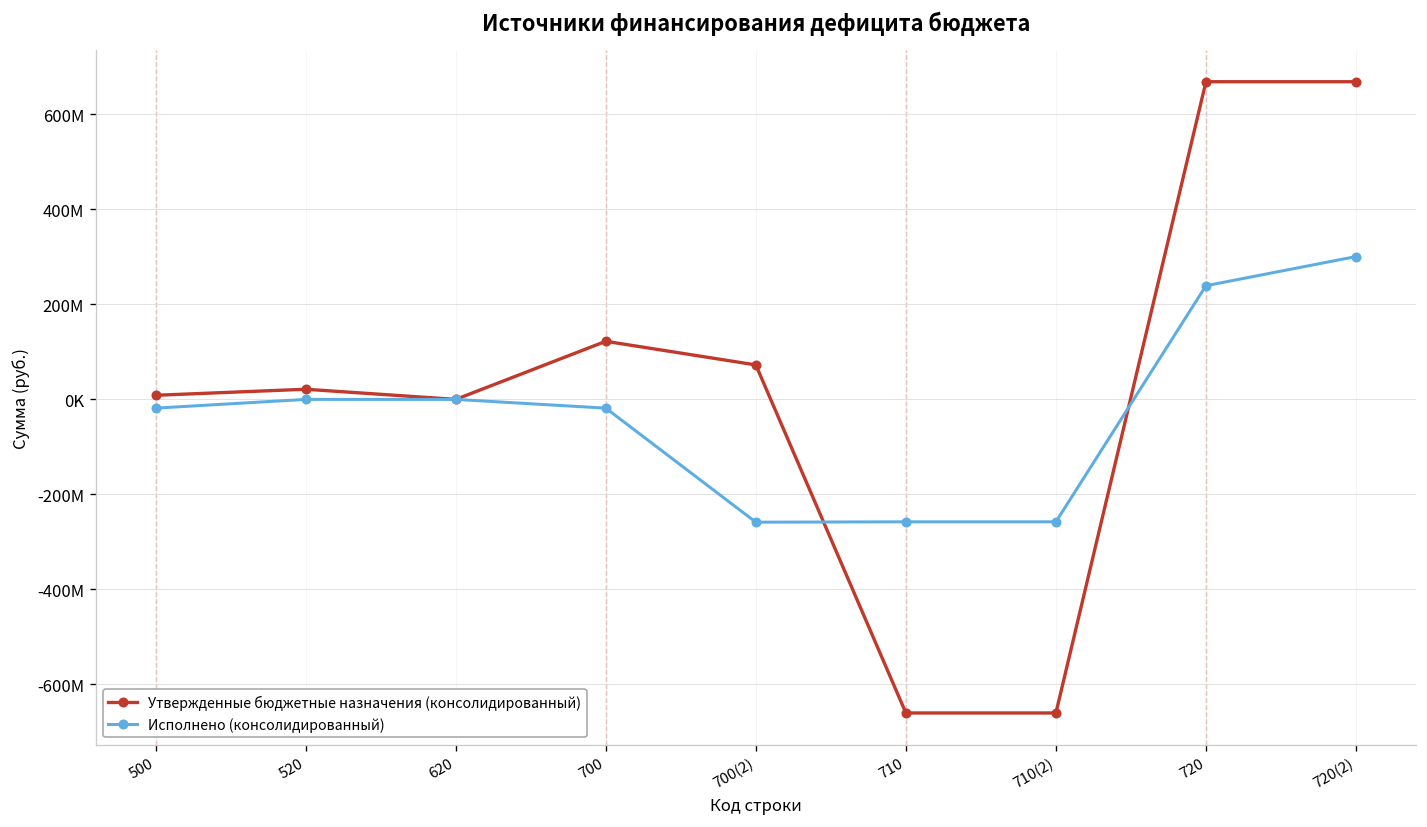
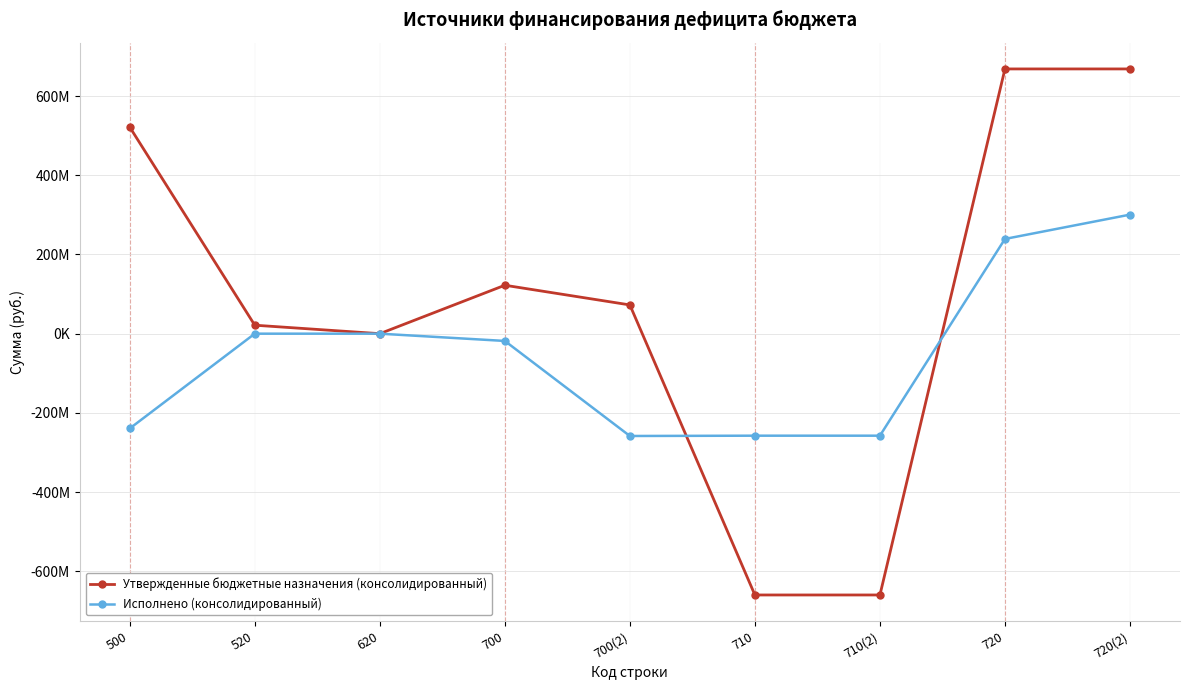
Утвержденные бюджетные назначения (консолидированный), 500: 10000000 -> 520000000
Исполнено (консолидированный), 500: -20000000 -> -240000000
